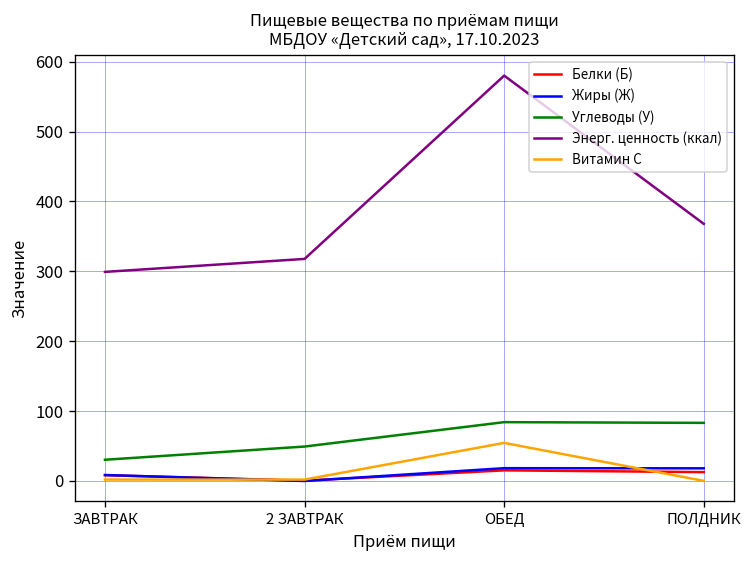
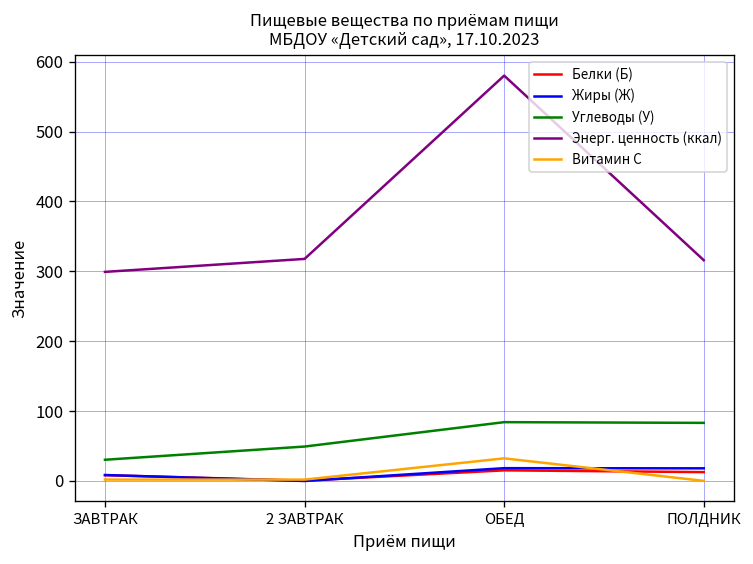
Витамин С, ОБЕД: 50 -> 30
Энерг. ценность (ккал), ПОЛДНИК: 370 -> 320
